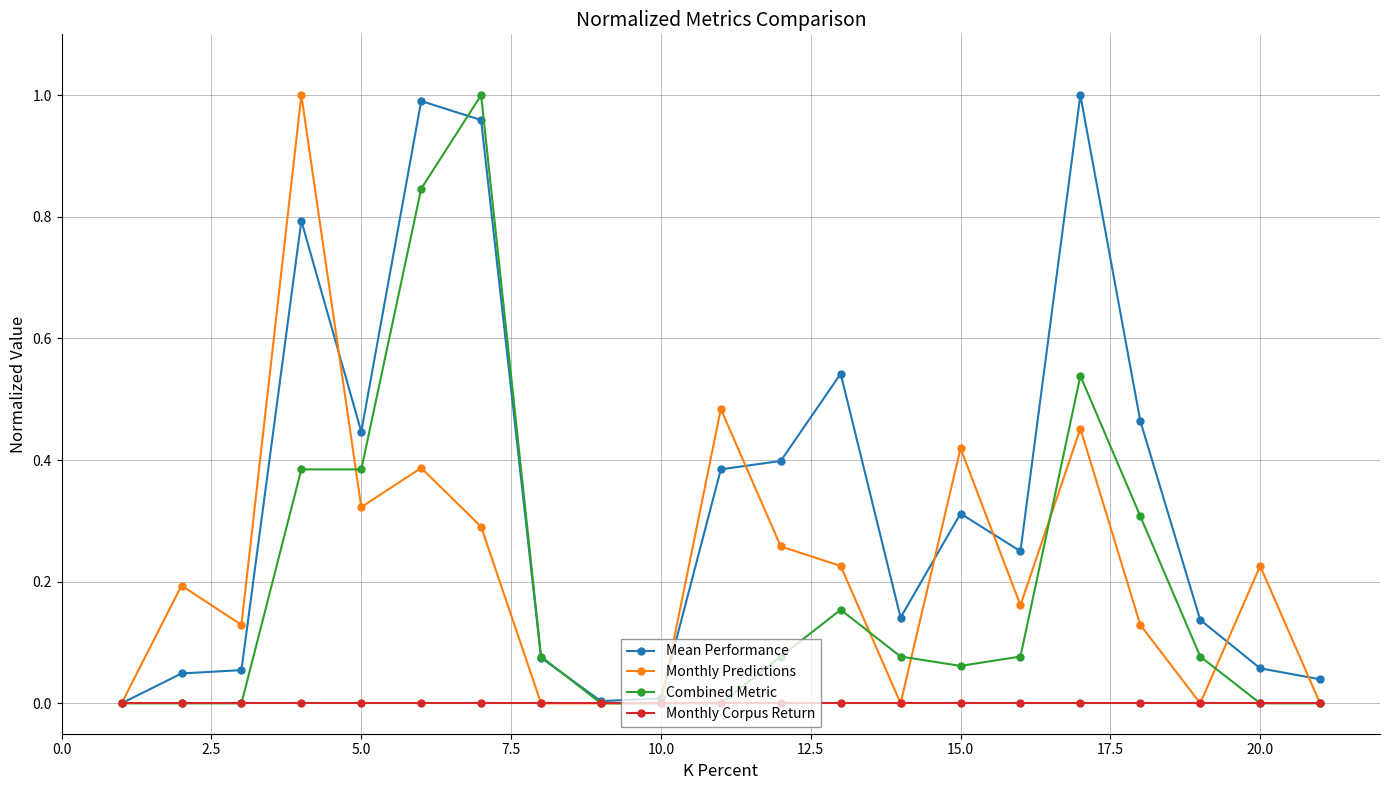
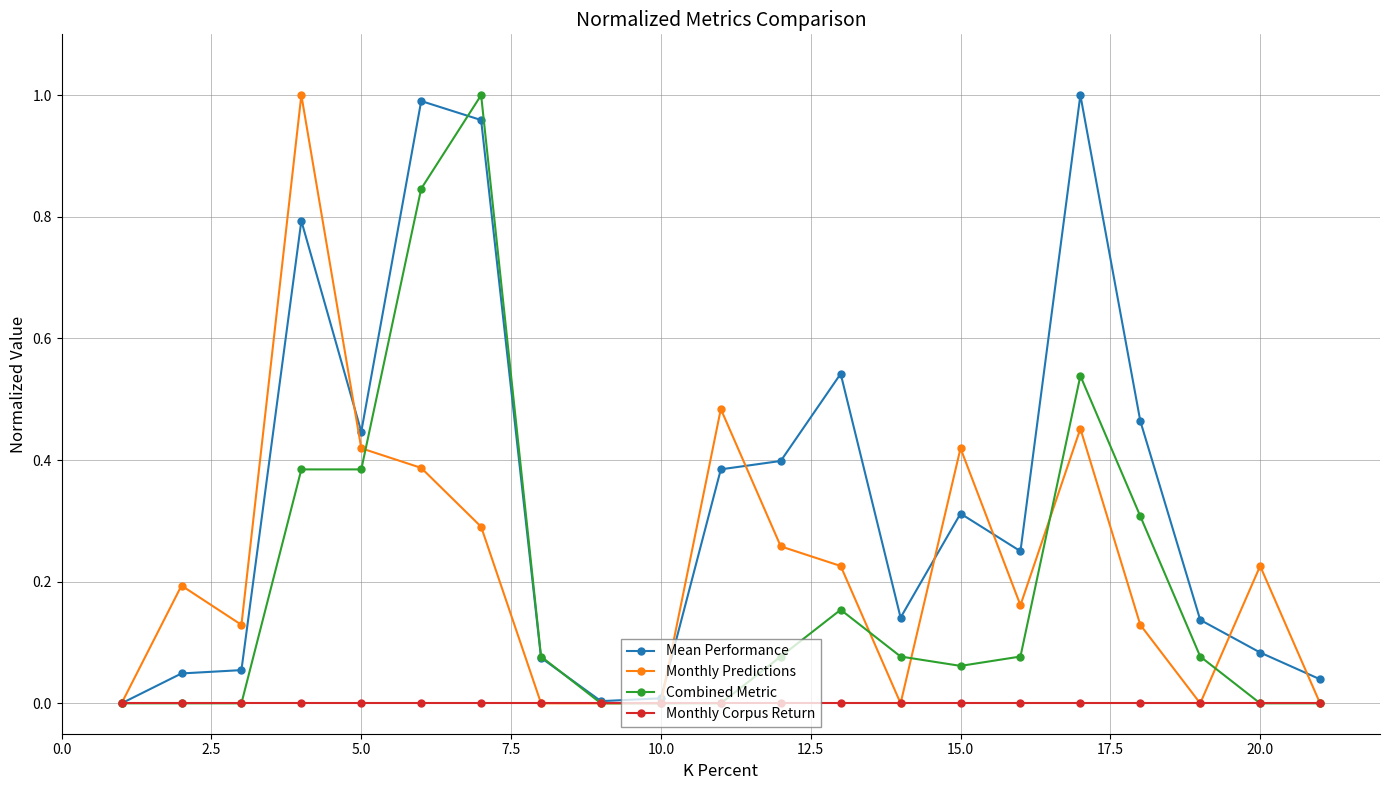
Monthly Predictions, 5.0: 0.32 -> 0.42
Mean Performance, 20.0: 0.06 -> 0.08
